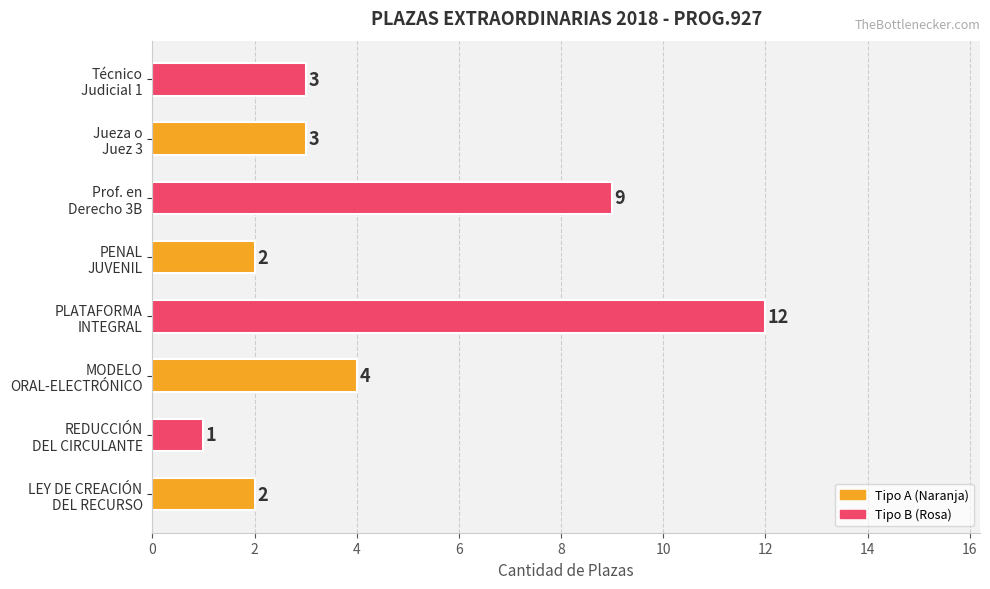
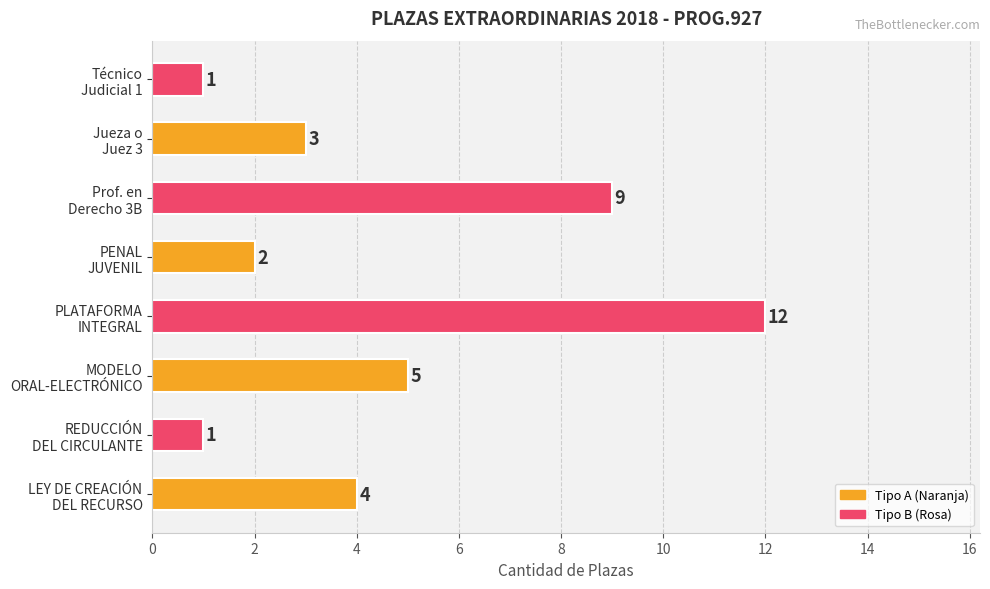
Técnico Judicial 1: 3 -> 1
MODELO ORAL-ELECTRÓNICO: 4 -> 5
LEY DE CREACIÓN DEL RECURSO: 2 -> 4
